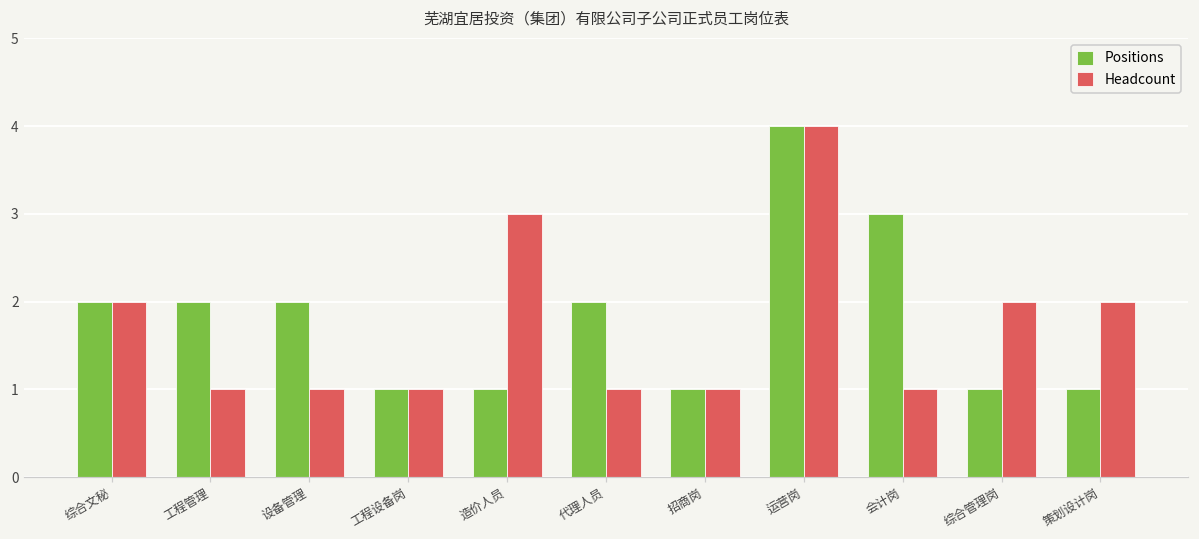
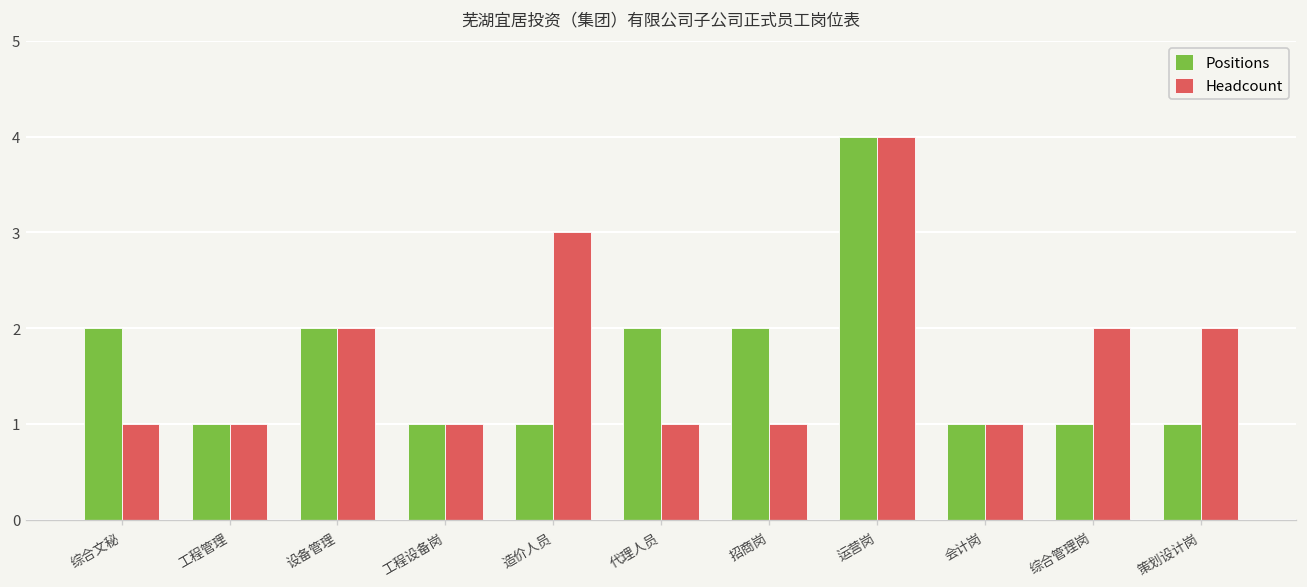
Headcount, 综合文秘: 2 -> 1
Positions, 工程管理: 2 -> 1
Headcount, 设备管理: 1 -> 2
Positions, 招商岗: 1 -> 2
Positions, 会计岗: 3 -> 1
